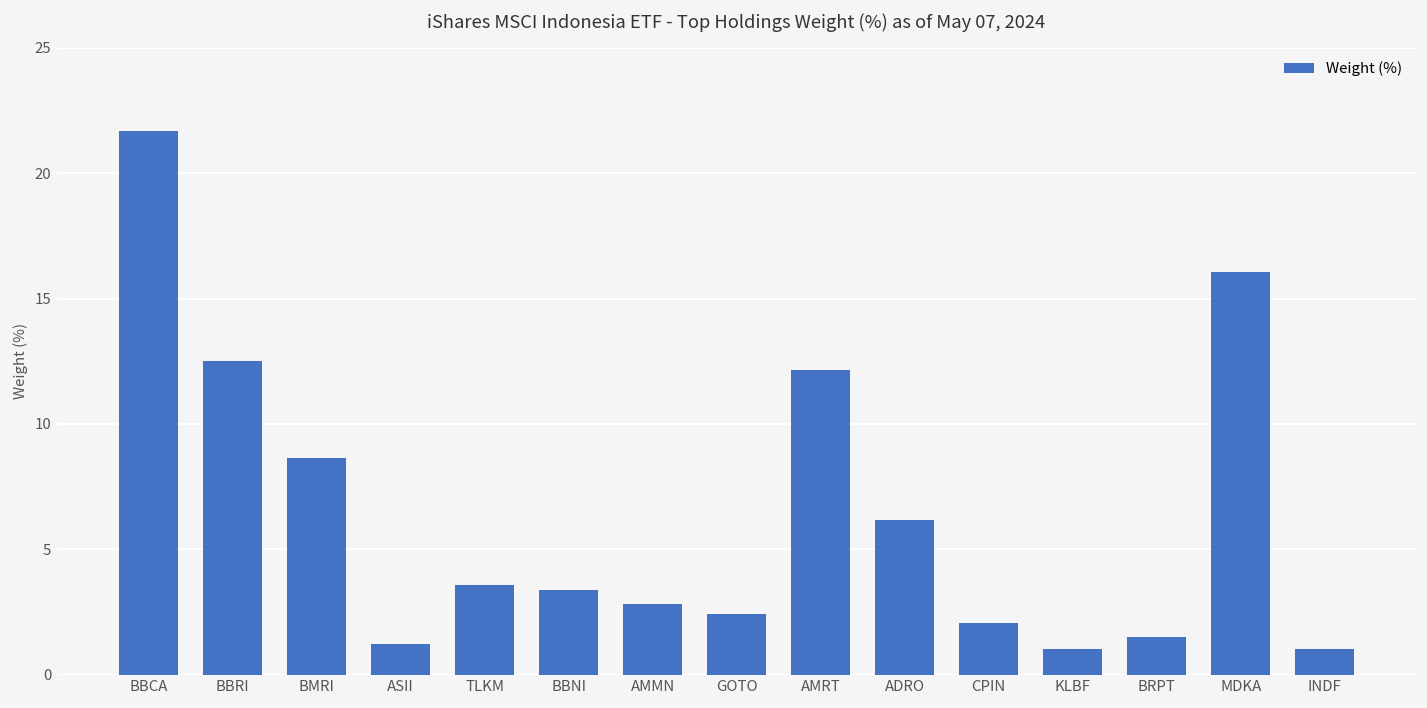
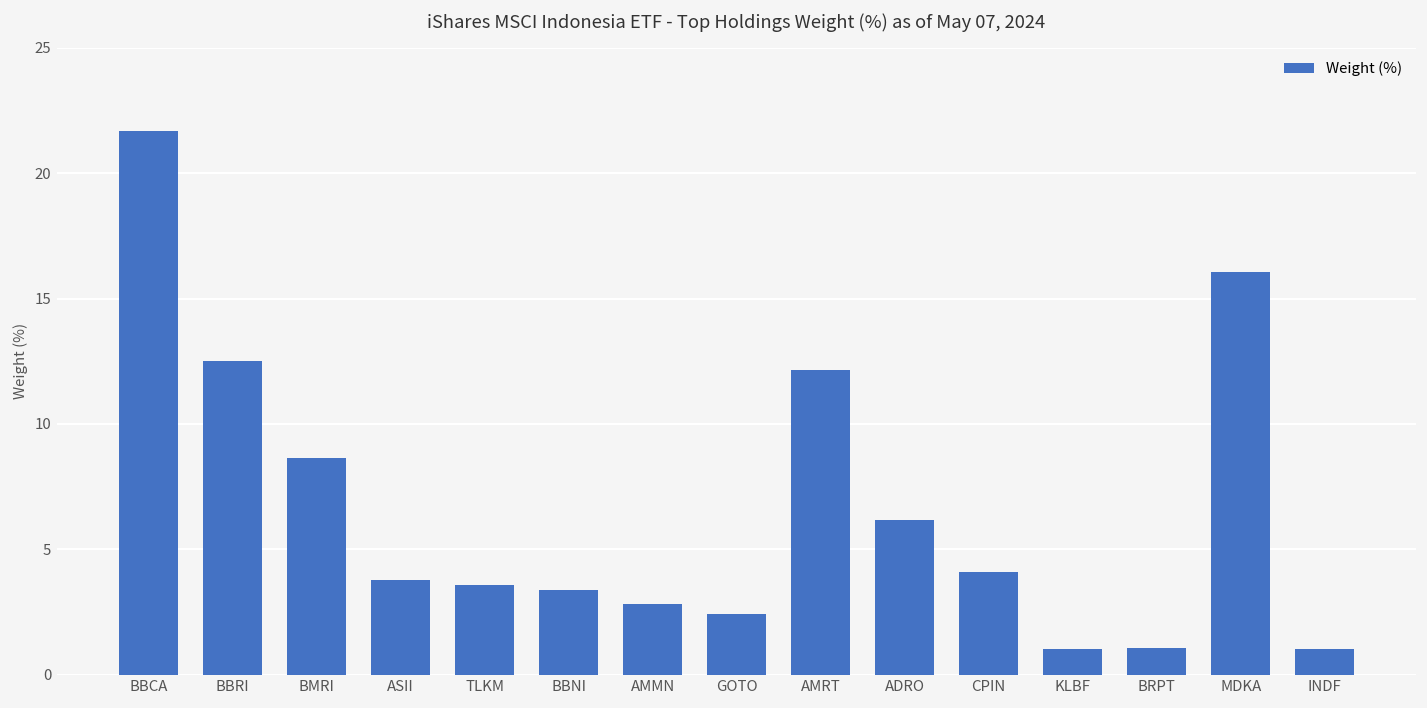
ASII: 1.2 -> 3.8
CPIN: 2.0 -> 4.1
BRPT: 1.5 -> 1.1
